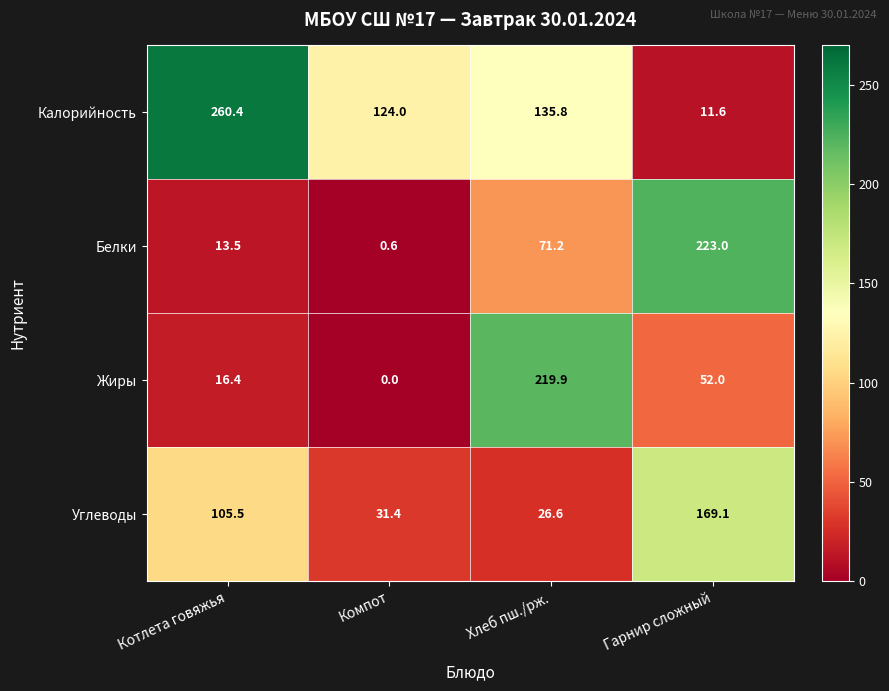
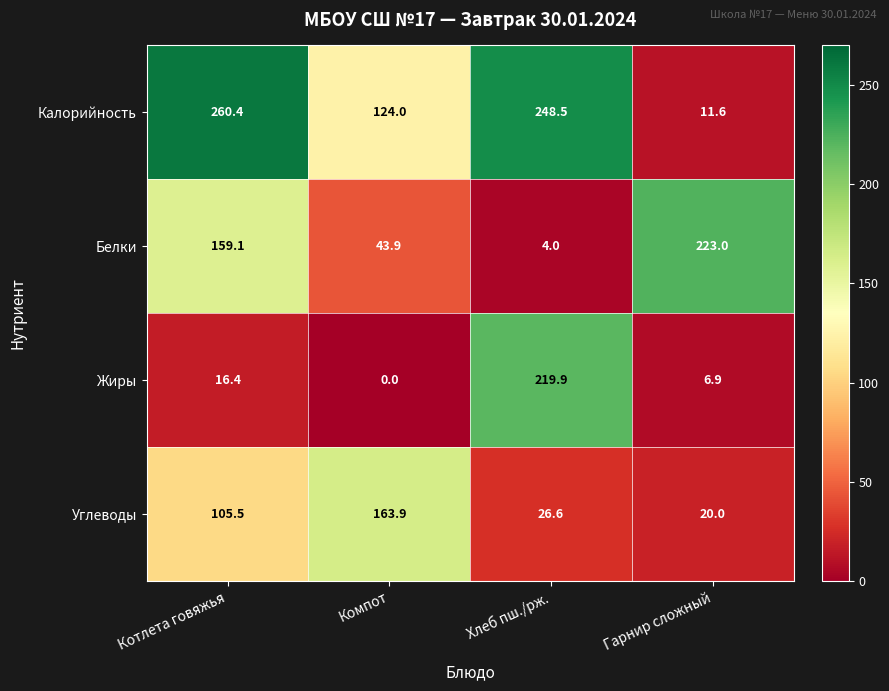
Калорийность, Хлеб пш./рж.: 135.8 -> 248.5
Белки, Котлета говяжья: 13.5 -> 159.1
Белки, Компот: 0.6 -> 43.9
Белки, Хлеб пш./рж.: 71.2 -> 4.0
Жиры, Гарнир сложный: 52.0 -> 6.9
Углеводы, Компот: 31.4 -> 163.9
Углеводы, Гарнир сложный: 169.1 -> 20.0
